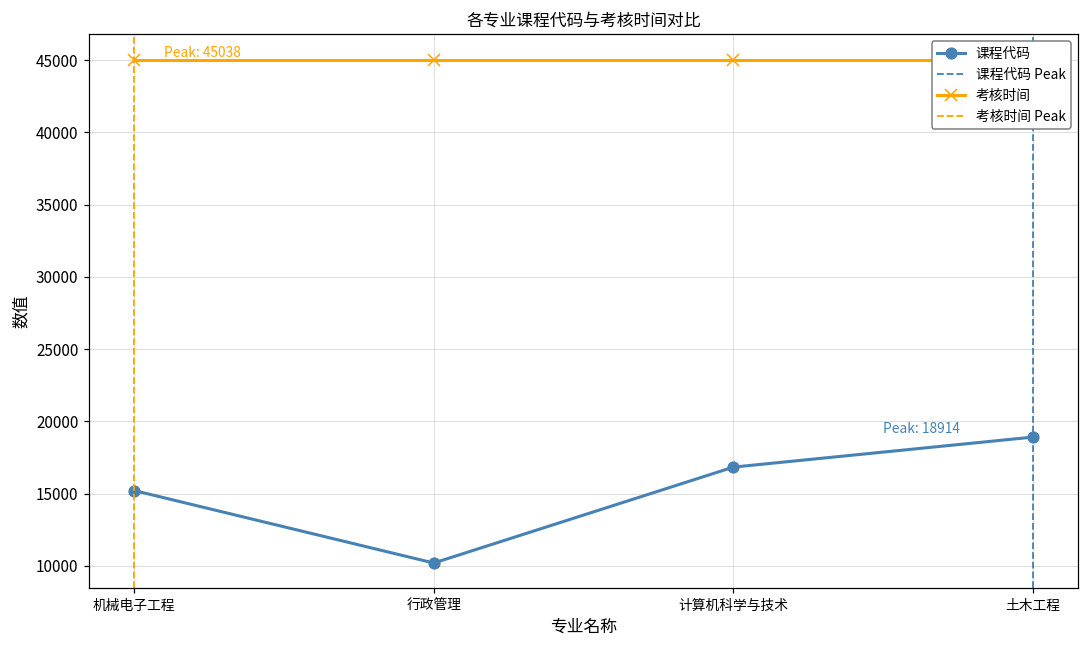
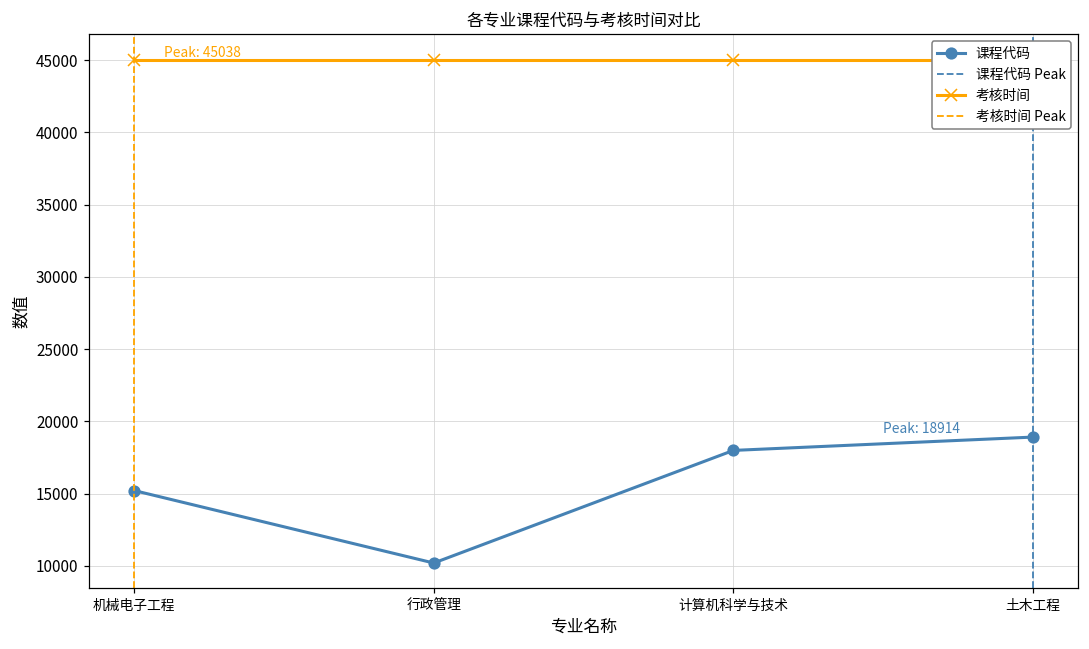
课程代码, 计算机科学与技术: 16800 -> 18000
